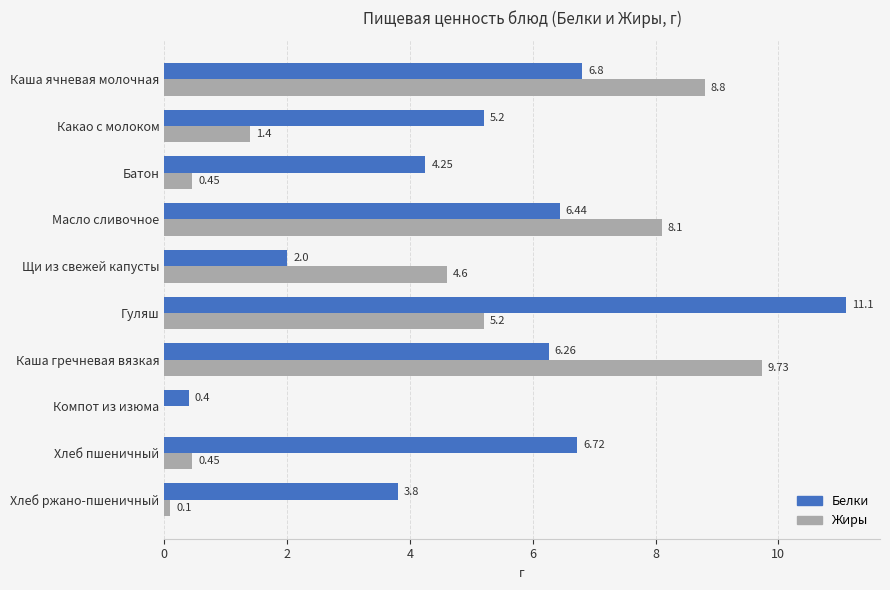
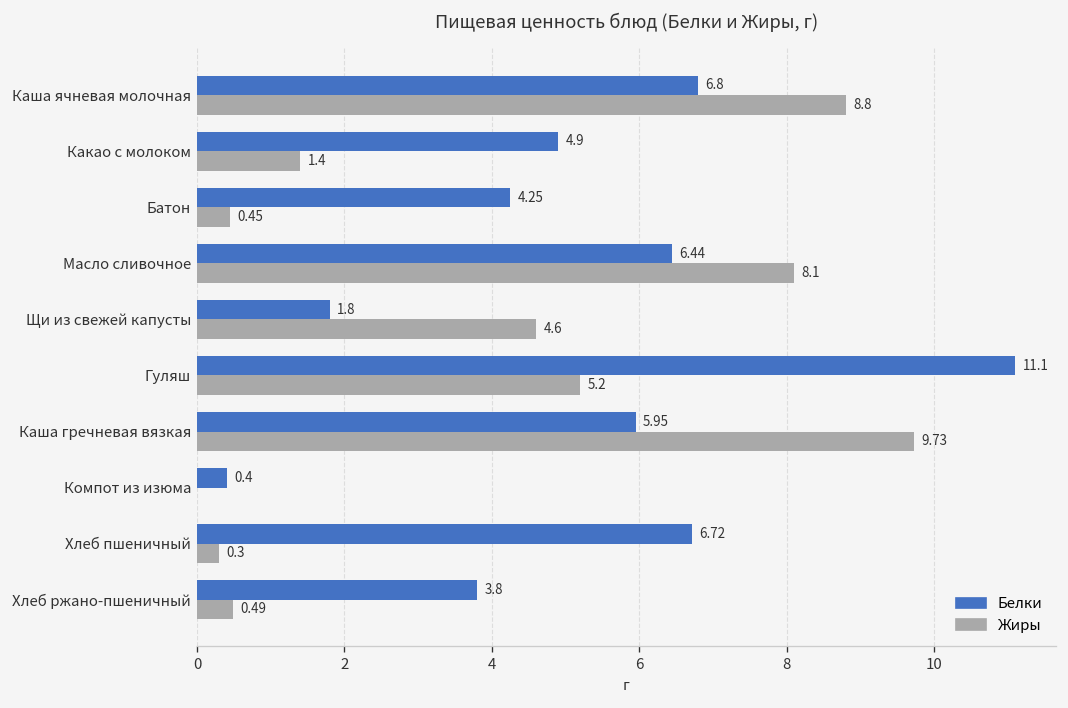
Белки, Какао с молоком: 5.2 -> 4.9
Белки, Щи из свежей капусты: 2.0 -> 1.8
Белки, Каша гречневая вязкая: 6.26 -> 5.95
Жиры, Хлеб пшеничный: 0.45 -> 0.3
Жиры, Хлеб ржано-пшеничный: 0.1 -> 0.49
